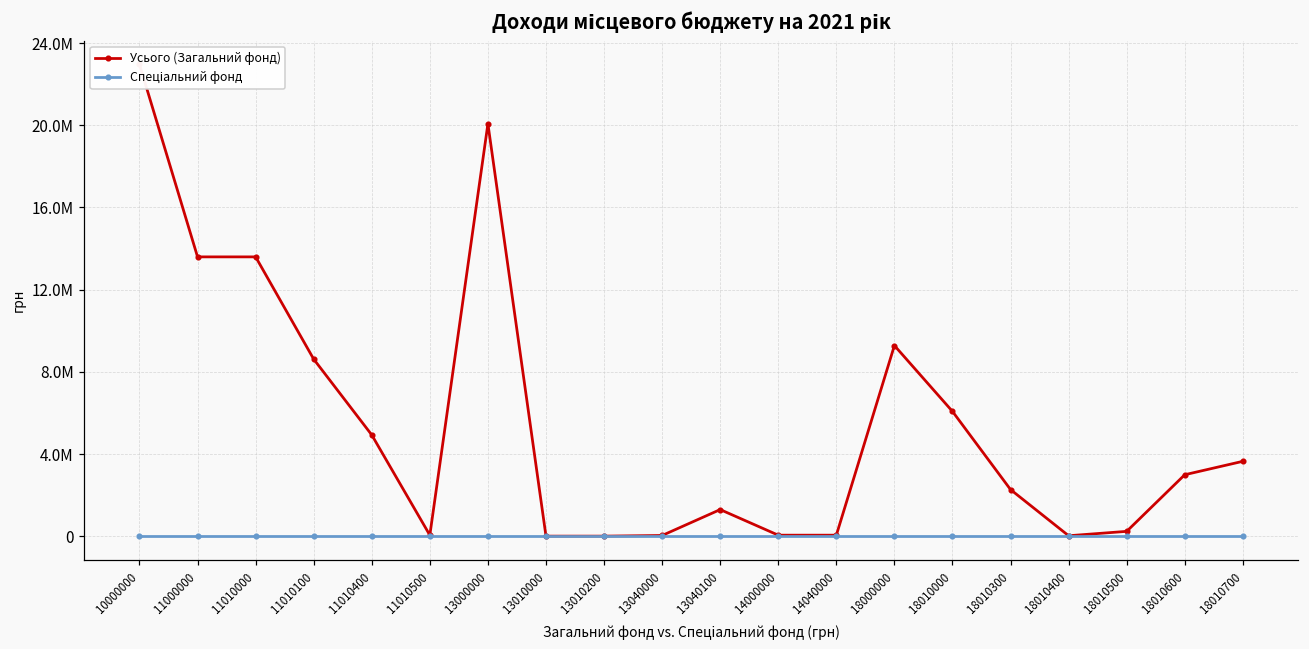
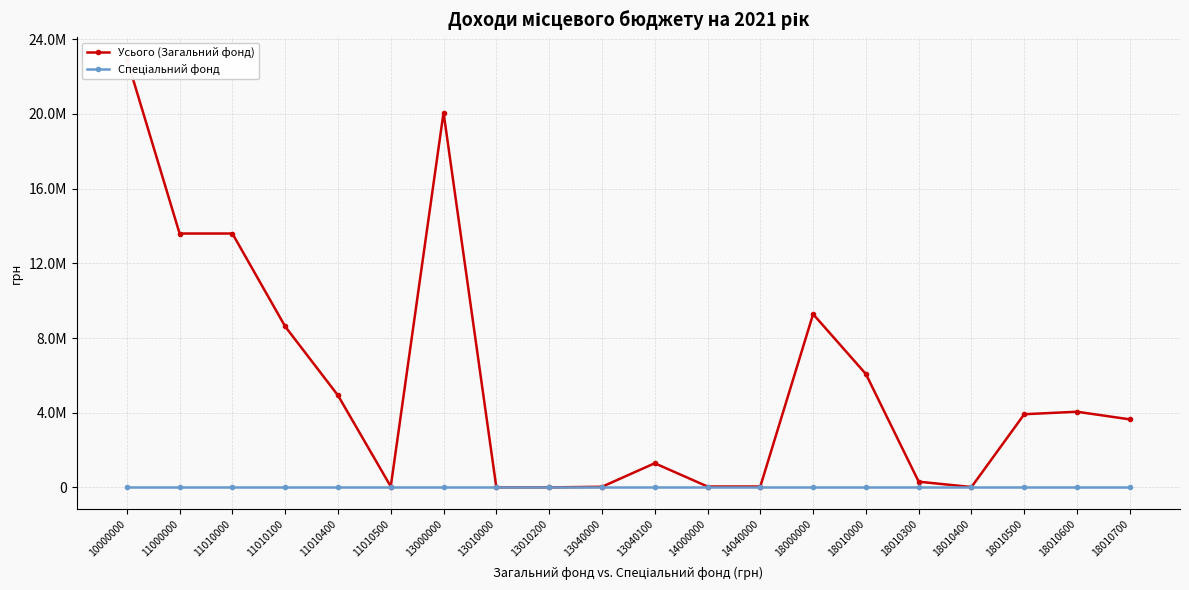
Усього (Загальний фонд), 18010300: 2300000 -> 300000
Усього (Загальний фонд), 18010500: 200000 -> 3900000
Усього (Загальний фонд), 18010600: 3000000 -> 4100000
